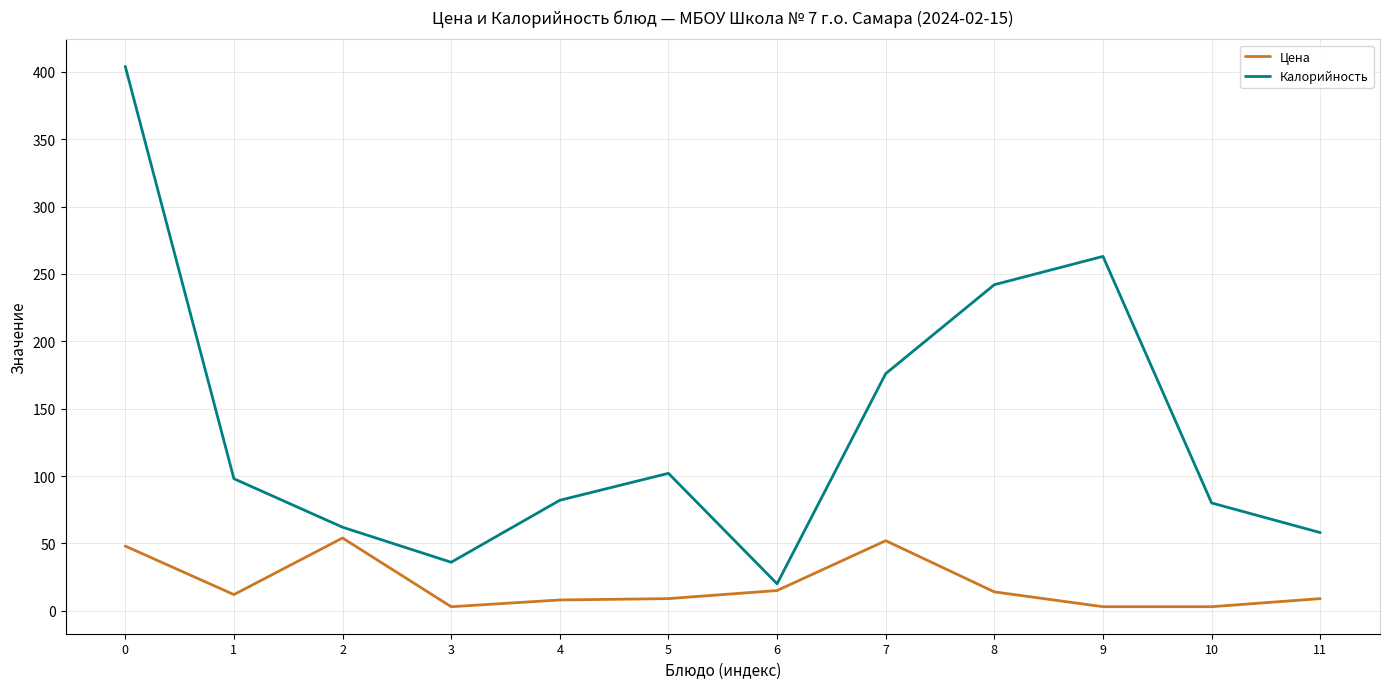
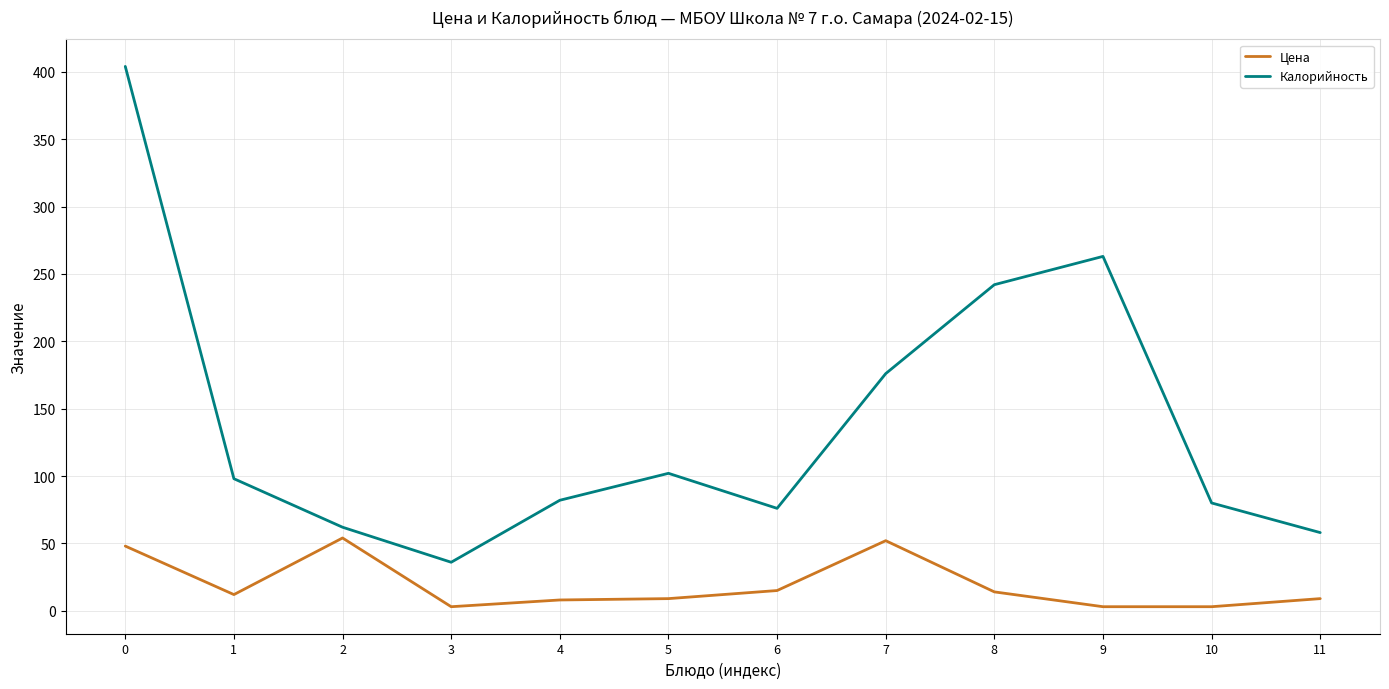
Калорийность, 6: 20 -> 76
